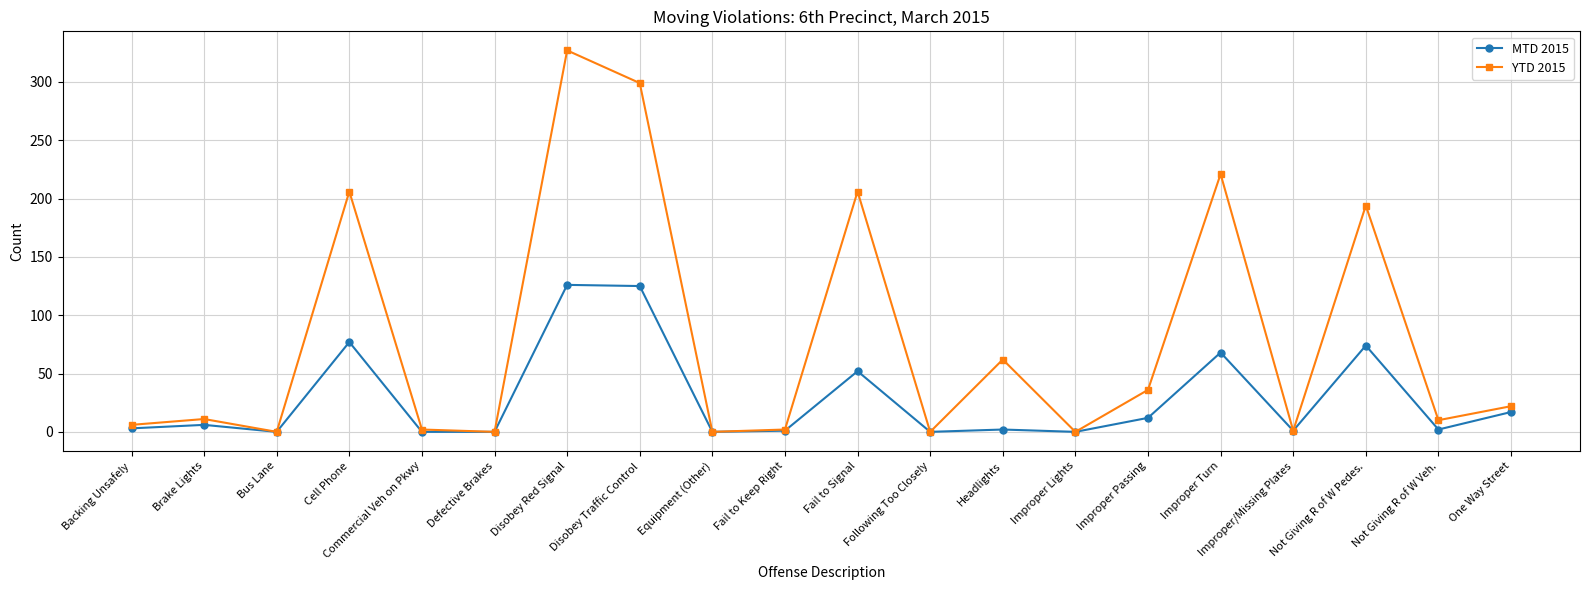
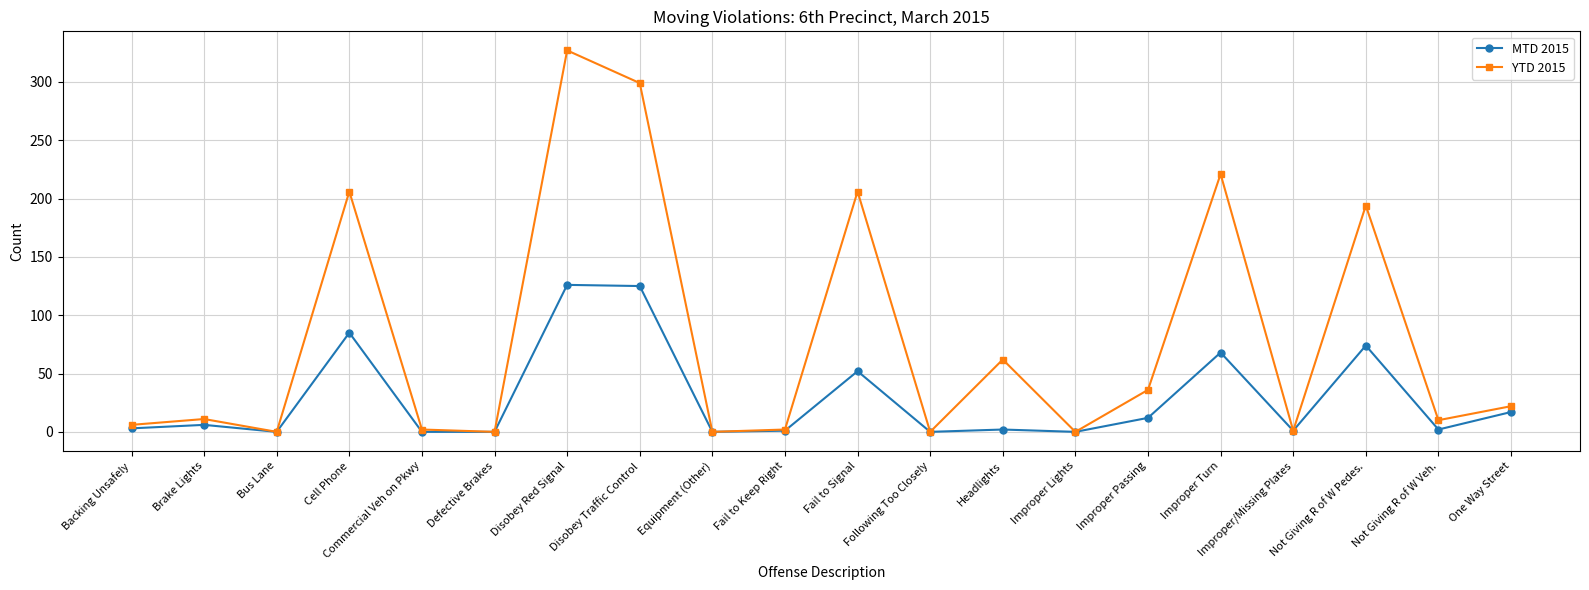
MTD 2015, Cell Phone: 77 -> 85
